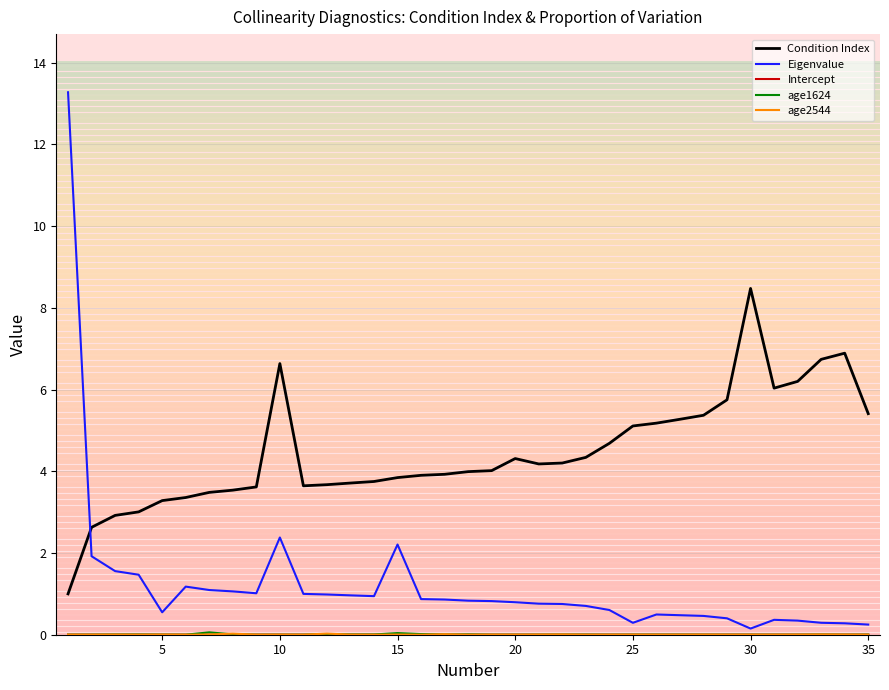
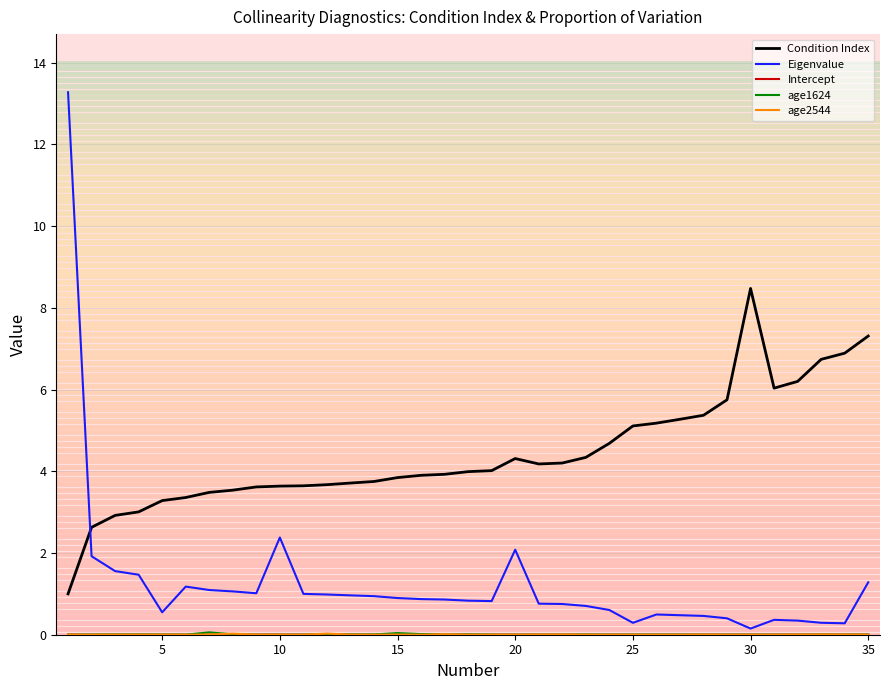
Condition Index, 10: 6.6 -> 3.6
Eigenvalue, 15: 2.2 -> 0.9
Eigenvalue, 20: 0.8 -> 2.1
Condition Index, 35: 5.4 -> 7.3
Eigenvalue, 35: 0.2 -> 1.3
